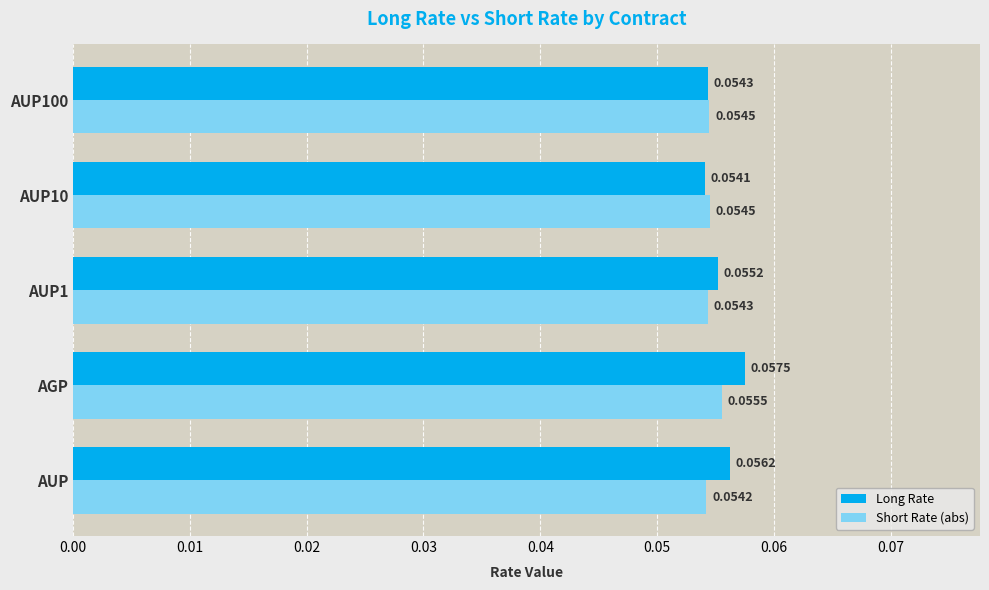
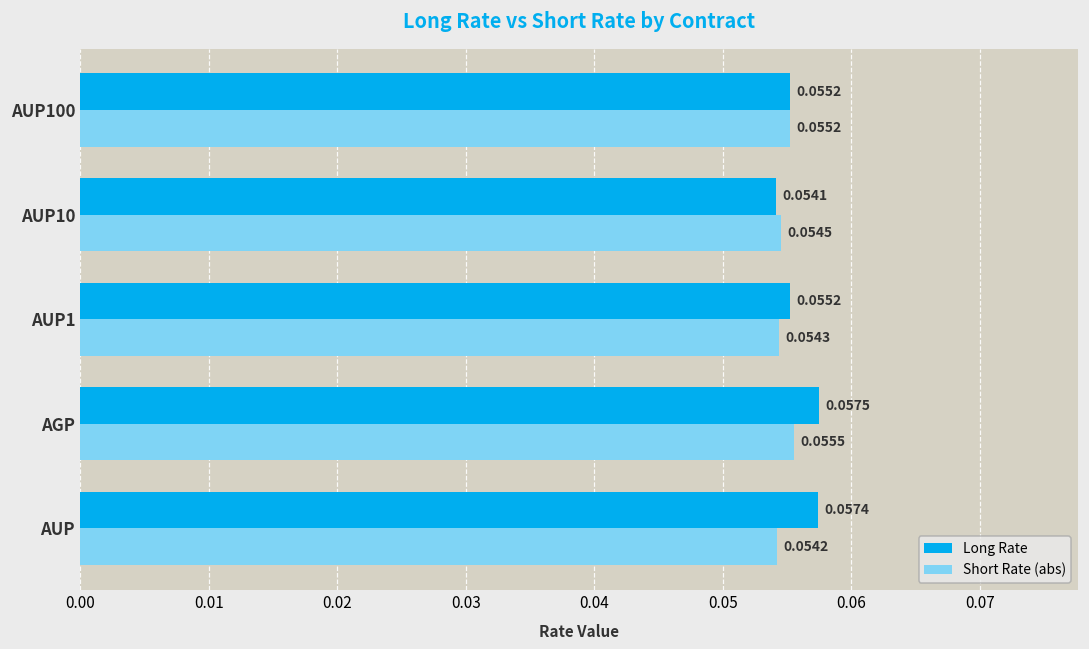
Long Rate, AUP100: 0.0543 -> 0.0552
Short Rate (abs), AUP100: 0.0545 -> 0.0552
Long Rate, AUP: 0.0562 -> 0.0574
